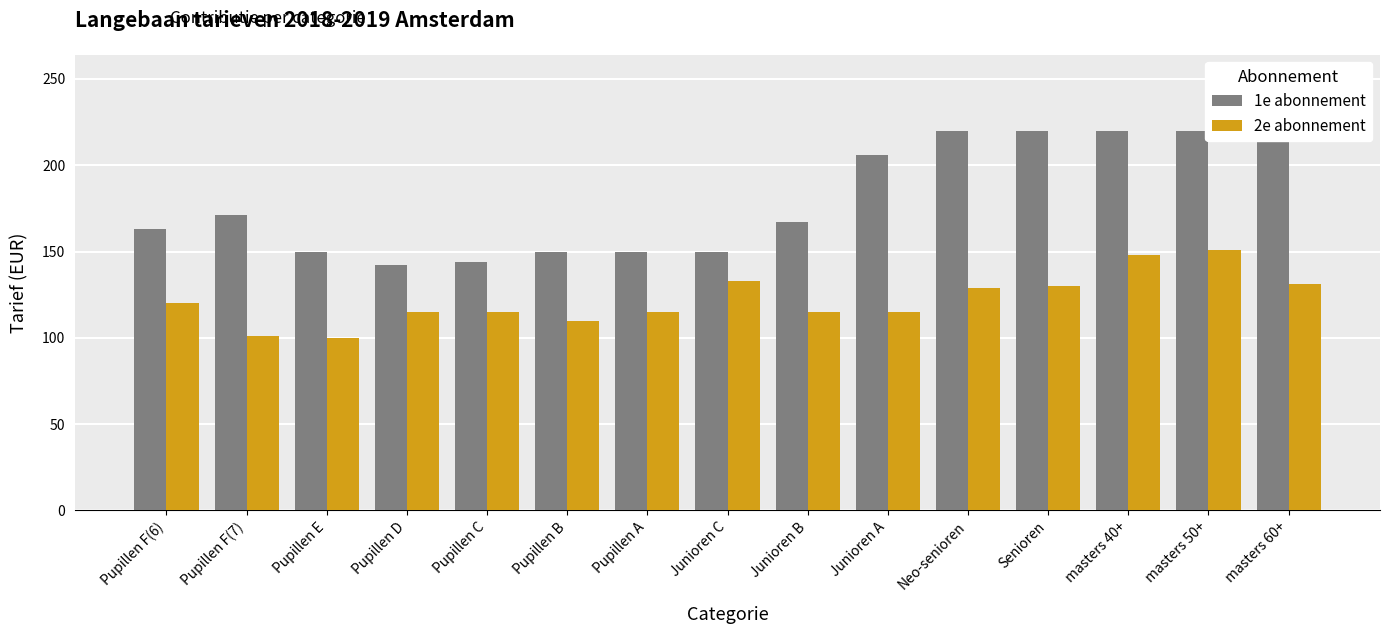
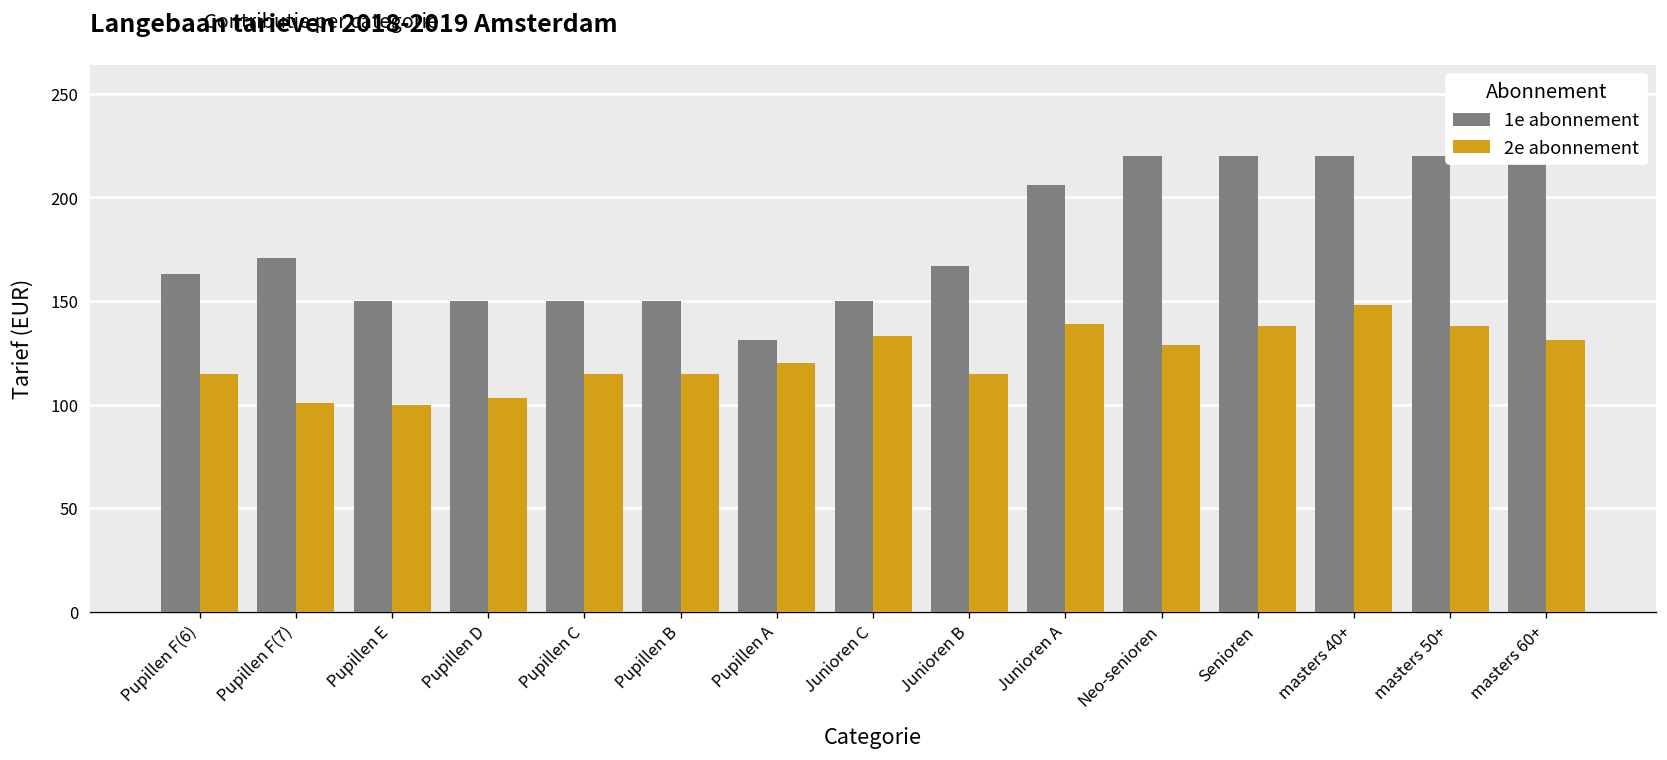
2e abonnement, Pupillen F(6): 120 -> 115
1e abonnement, Pupillen D: 142 -> 150
2e abonnement, Pupillen D: 115 -> 103
1e abonnement, Pupillen C: 144 -> 150
2e abonnement, Pupillen B: 110 -> 115
1e abonnement, Pupillen A: 150 -> 131
2e abonnement, Pupillen A: 115 -> 120
2e abonnement, Junioren A: 115 -> 139
2e abonnement, Senioren: 130 -> 138
2e abonnement, masters 50+: 151 -> 138
